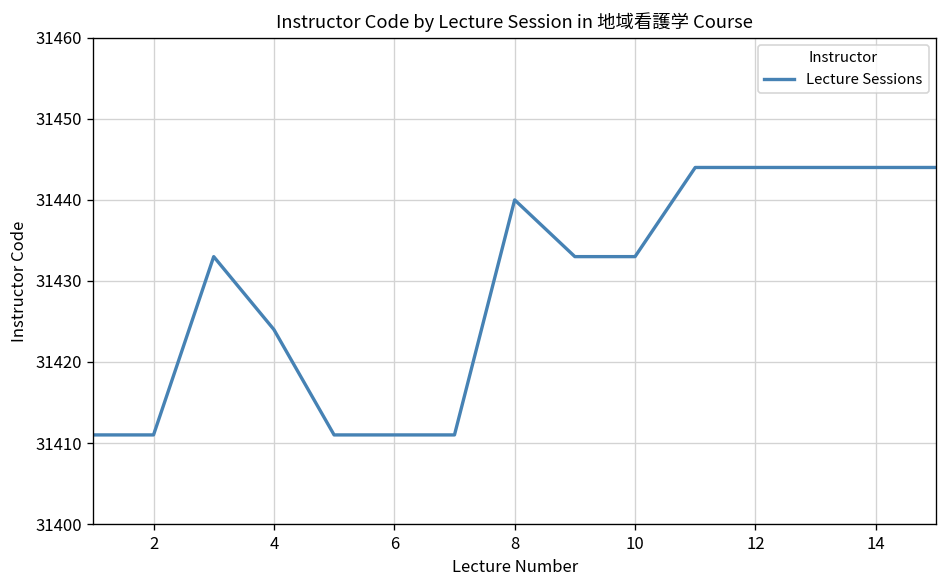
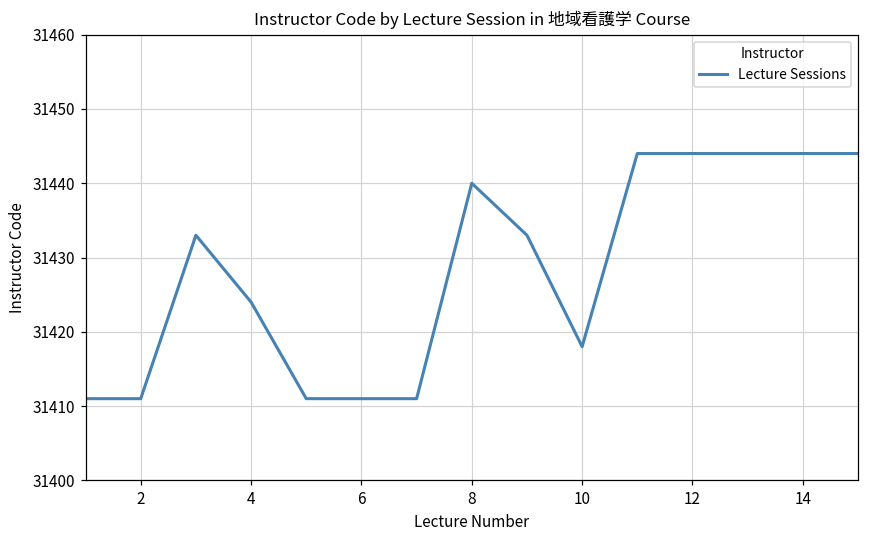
10: 31433 -> 31418
